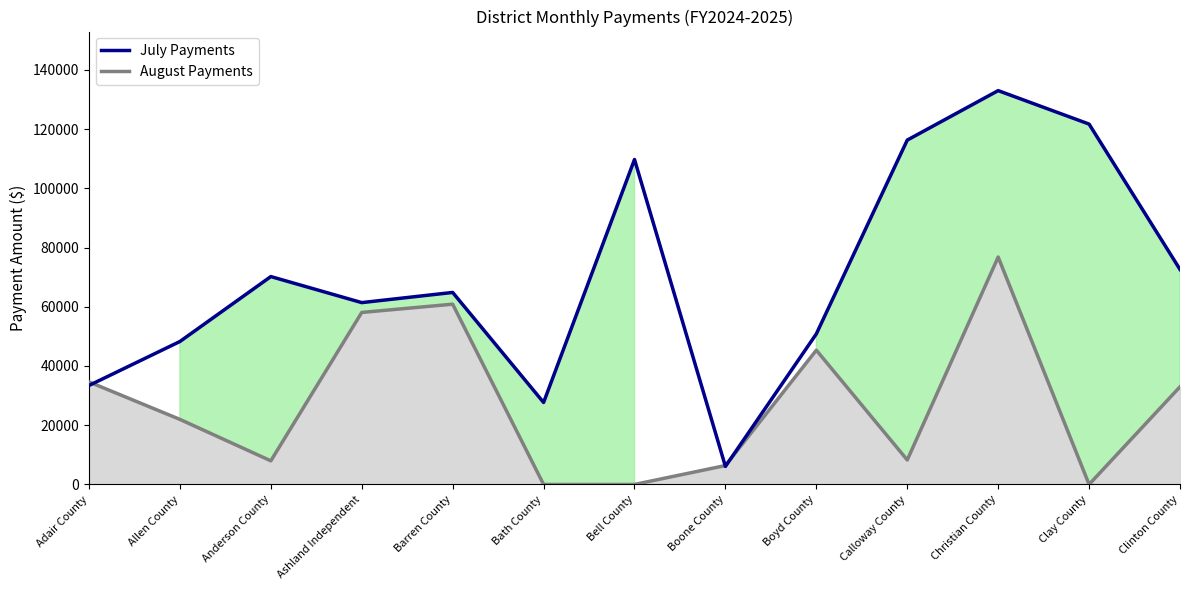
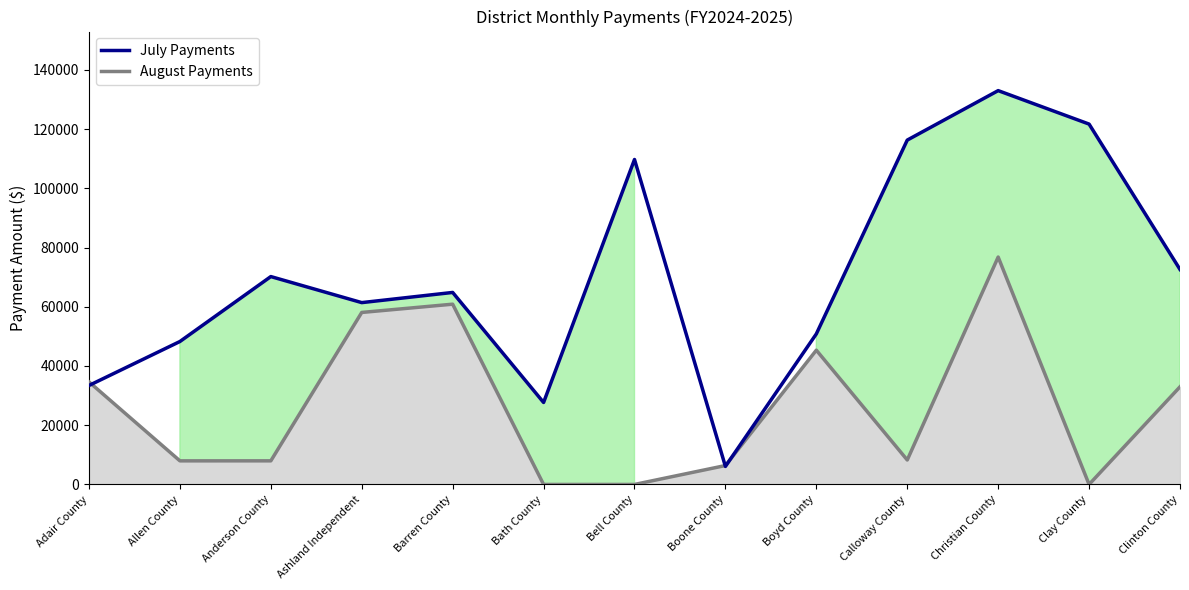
August Payments, Allen County: 22000 -> 8000
